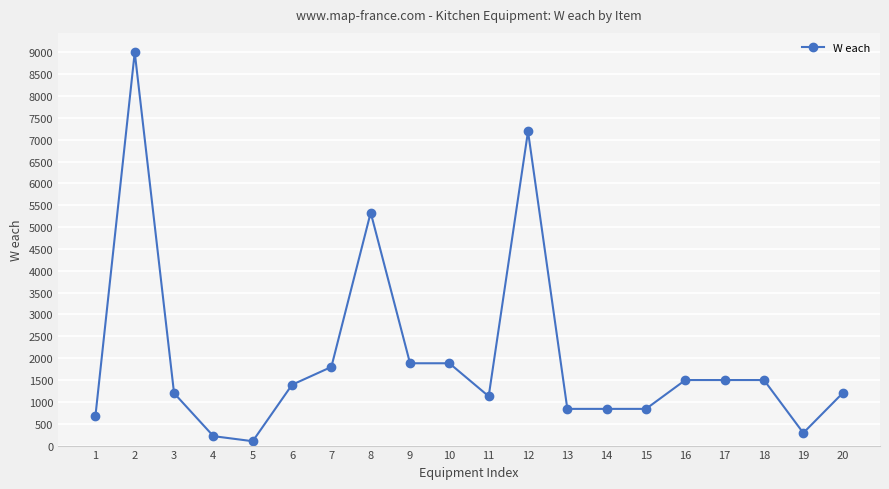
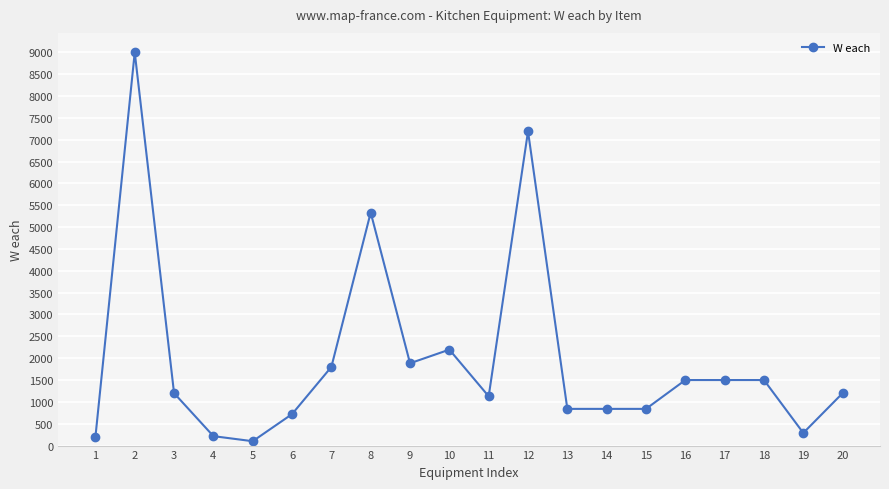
1: 700 -> 200
6: 1400 -> 700
10: 1900 -> 2200
